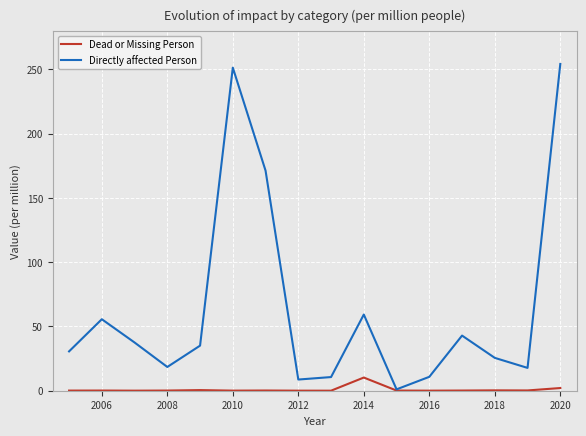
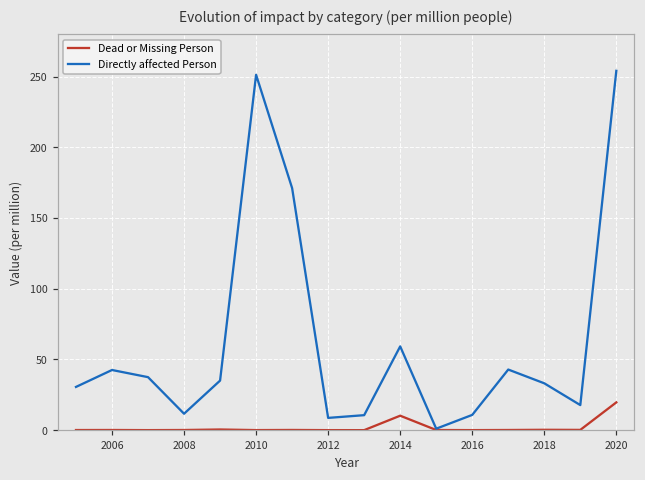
Directly affected Person, 2006: 56 -> 43
Directly affected Person, 2008: 18 -> 12
Directly affected Person, 2018: 26 -> 33
Dead or Missing Person, 2020: 2 -> 20
